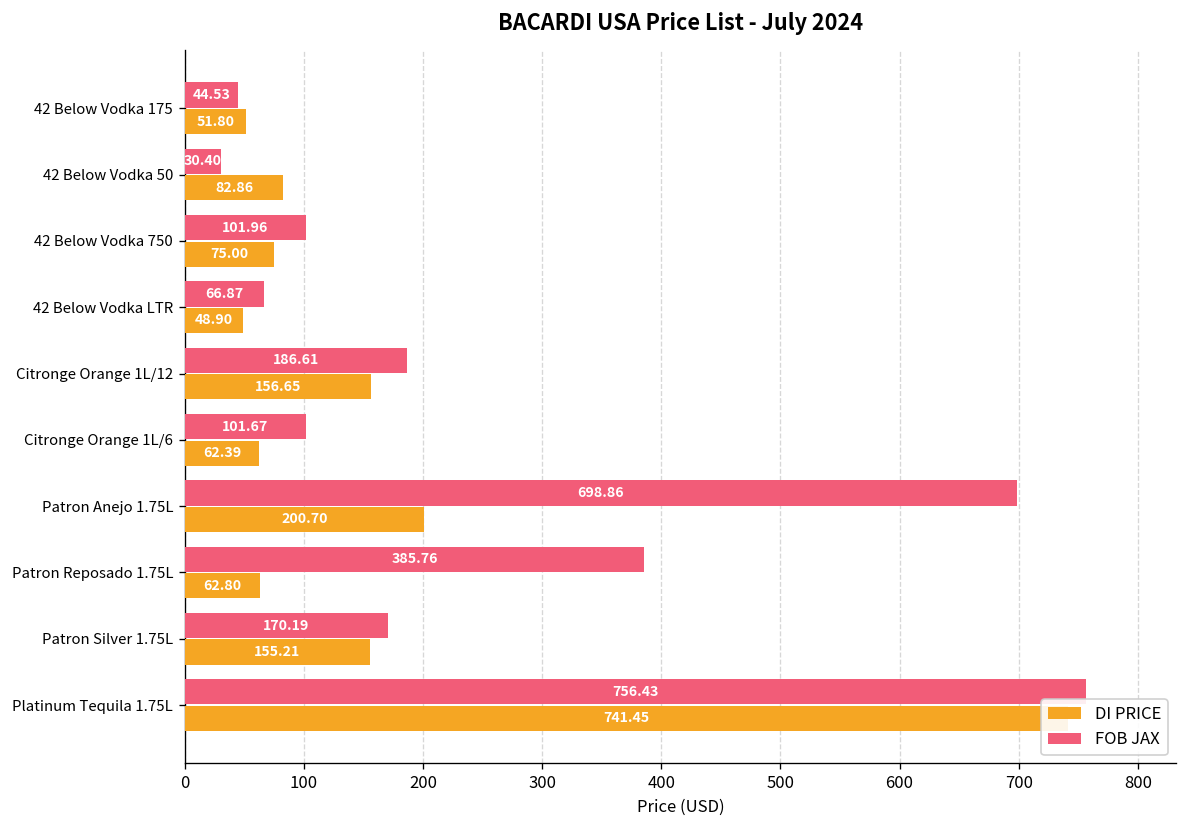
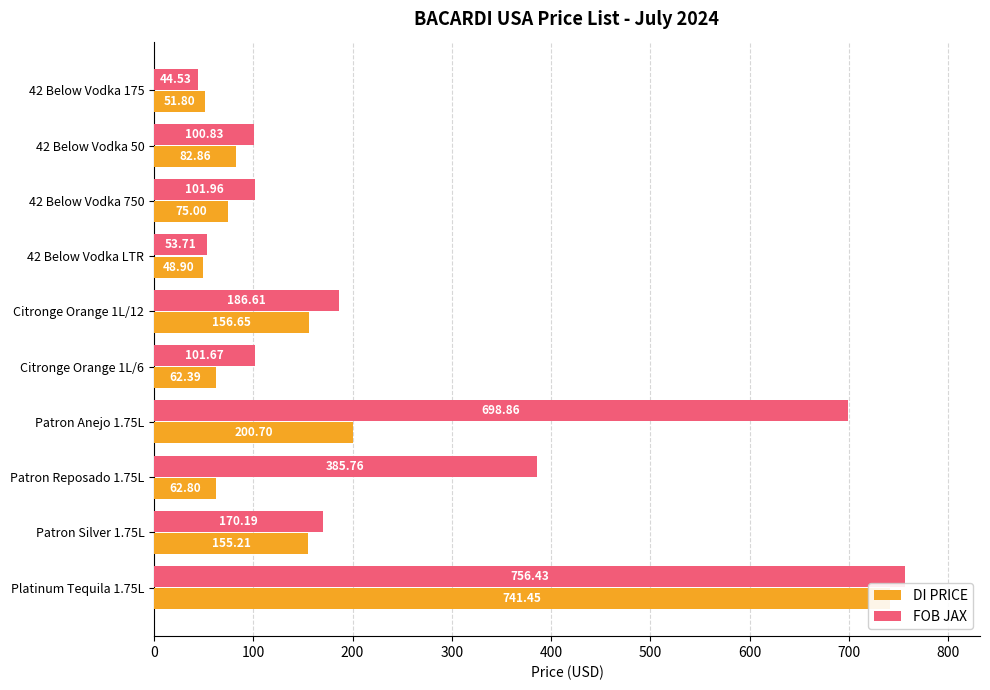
FOB JAX, 42 Below Vodka 50: 30.40 -> 100.83
FOB JAX, 42 Below Vodka LTR: 66.87 -> 53.71
